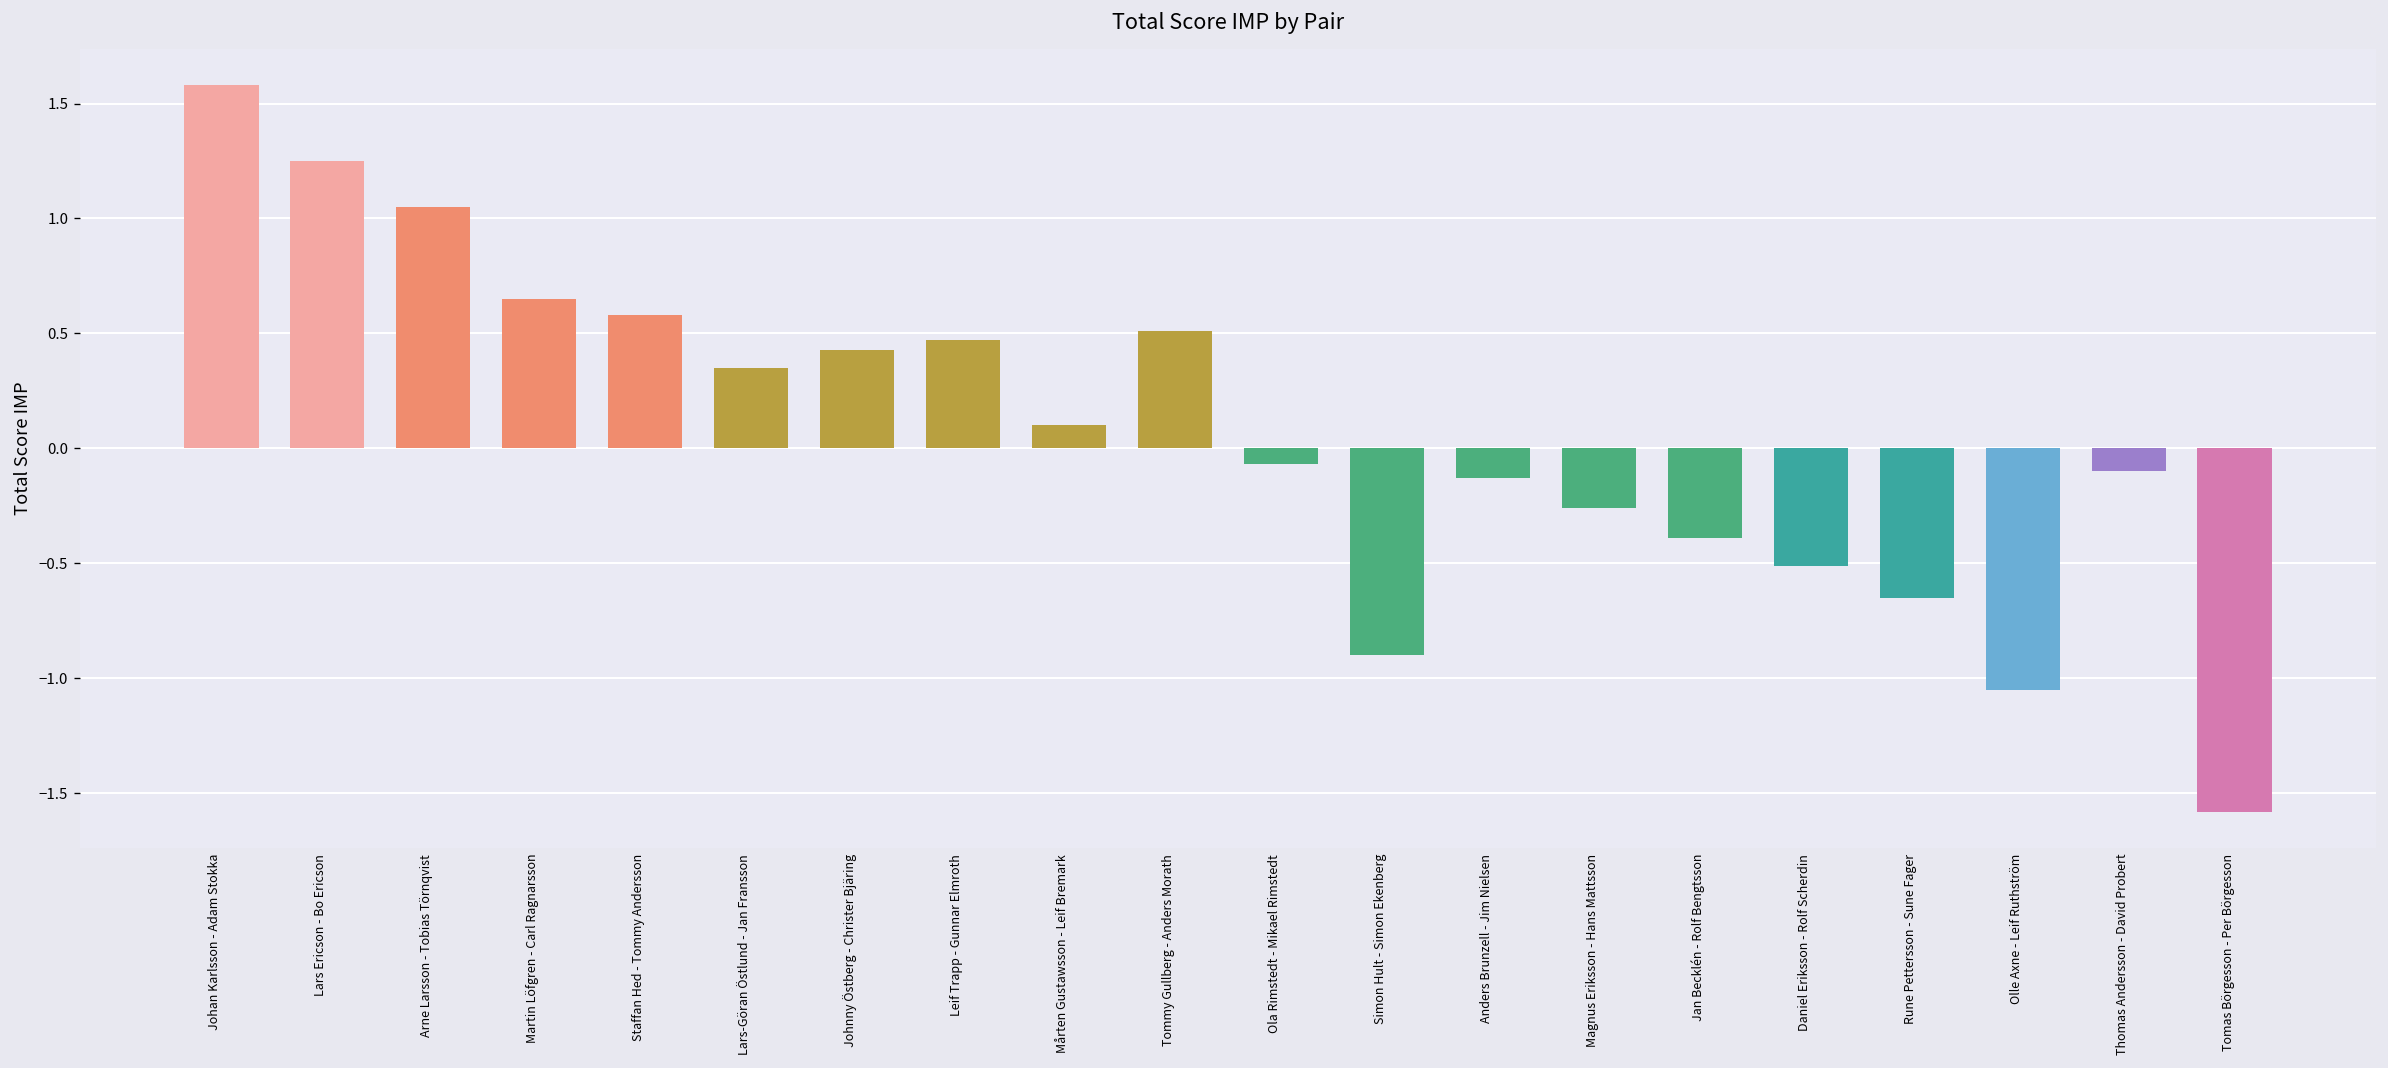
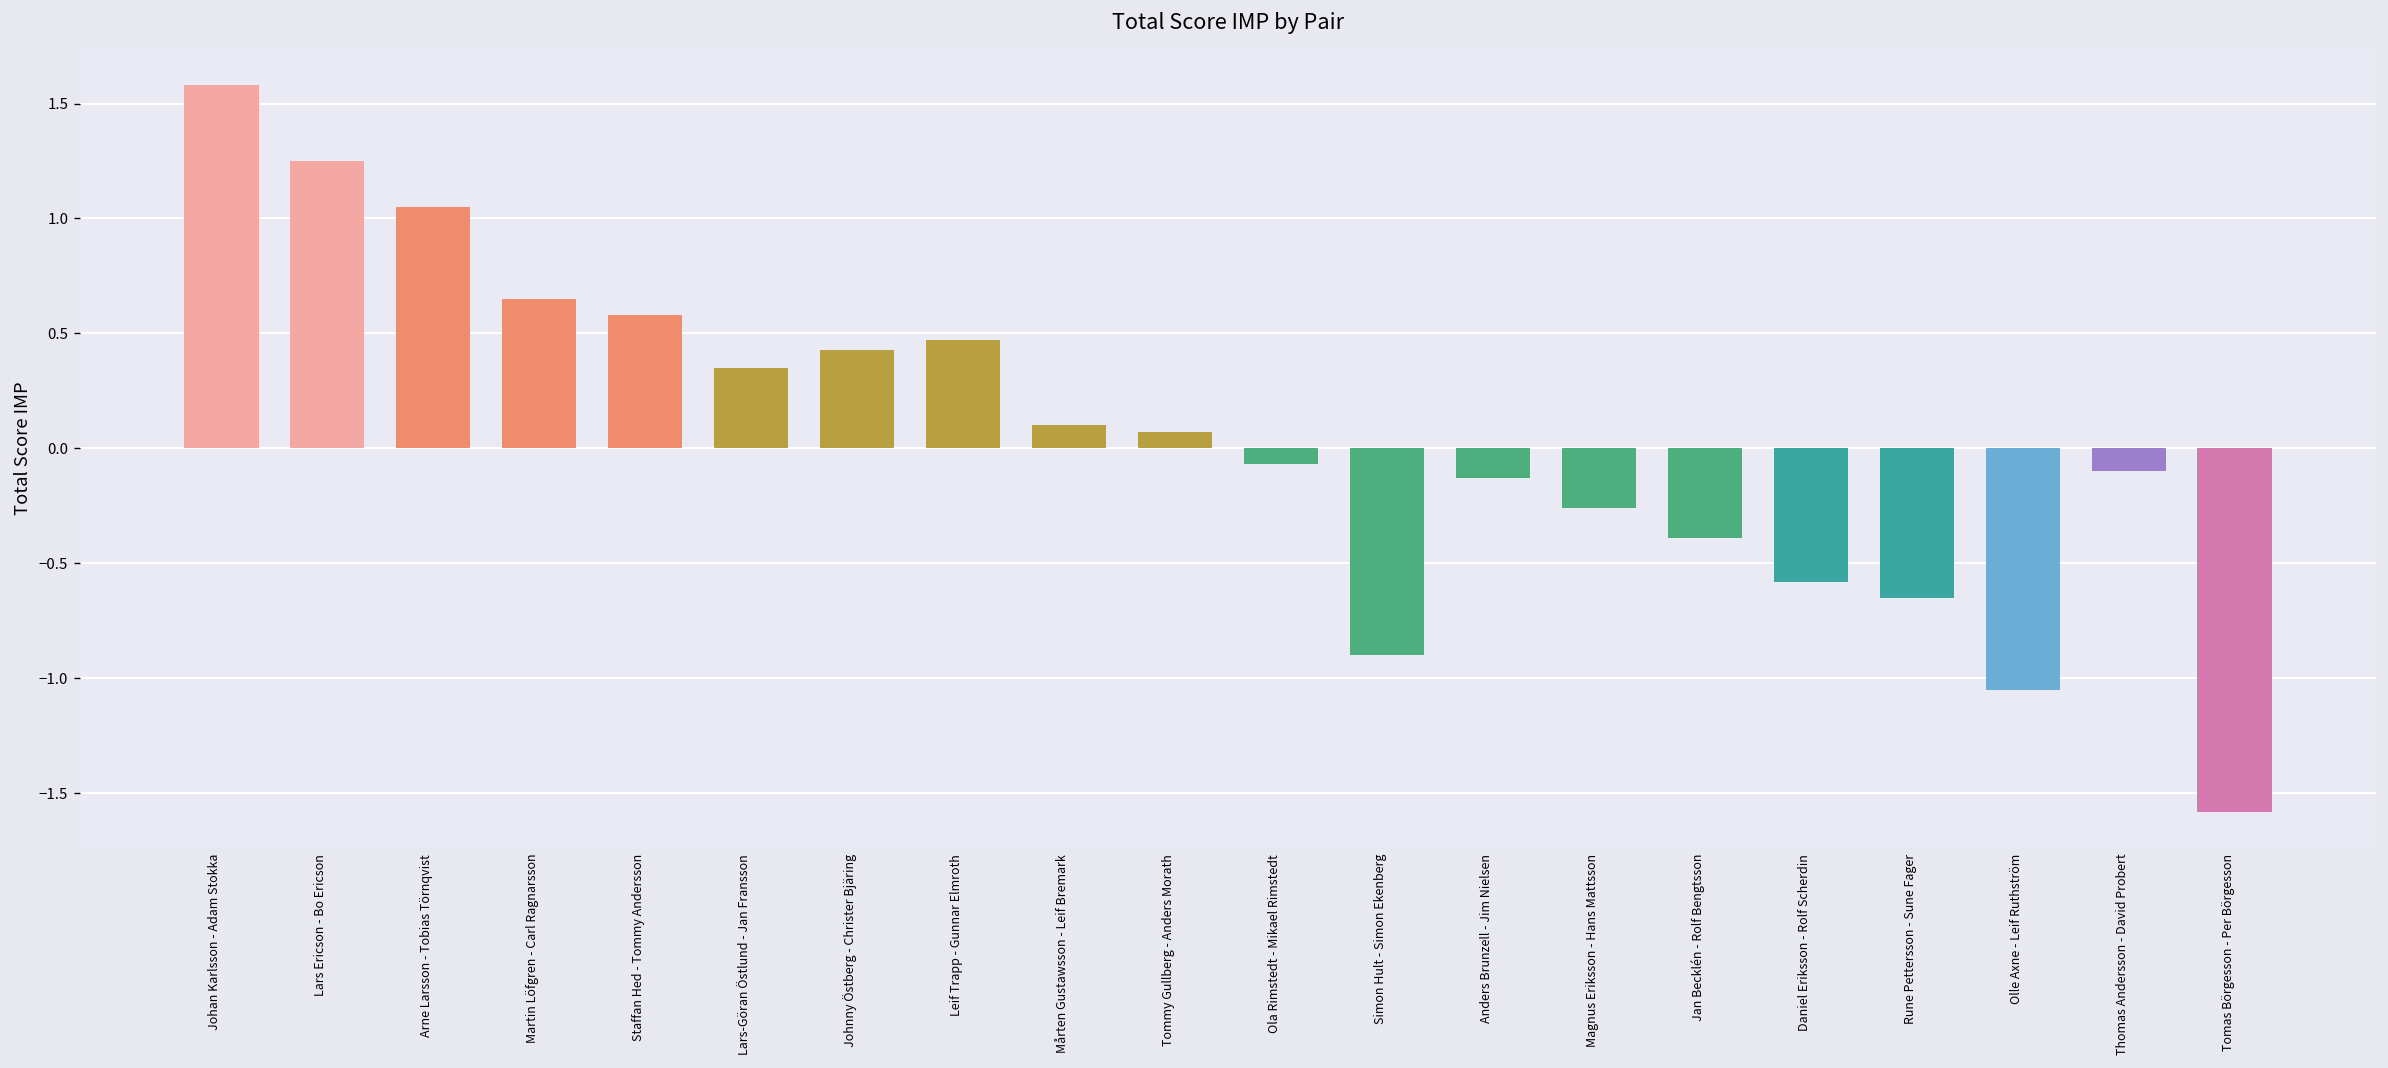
Tommy Gullberg - Anders Morath: 0.51 -> 0.07
Daniel Eriksson - Rolf Scherdin: -0.51 -> -0.58
